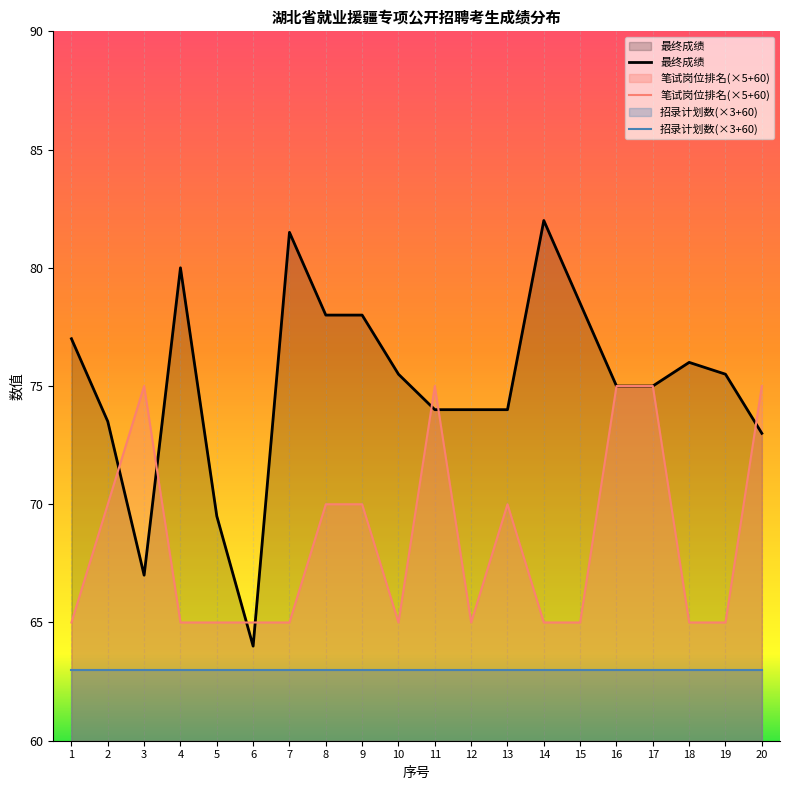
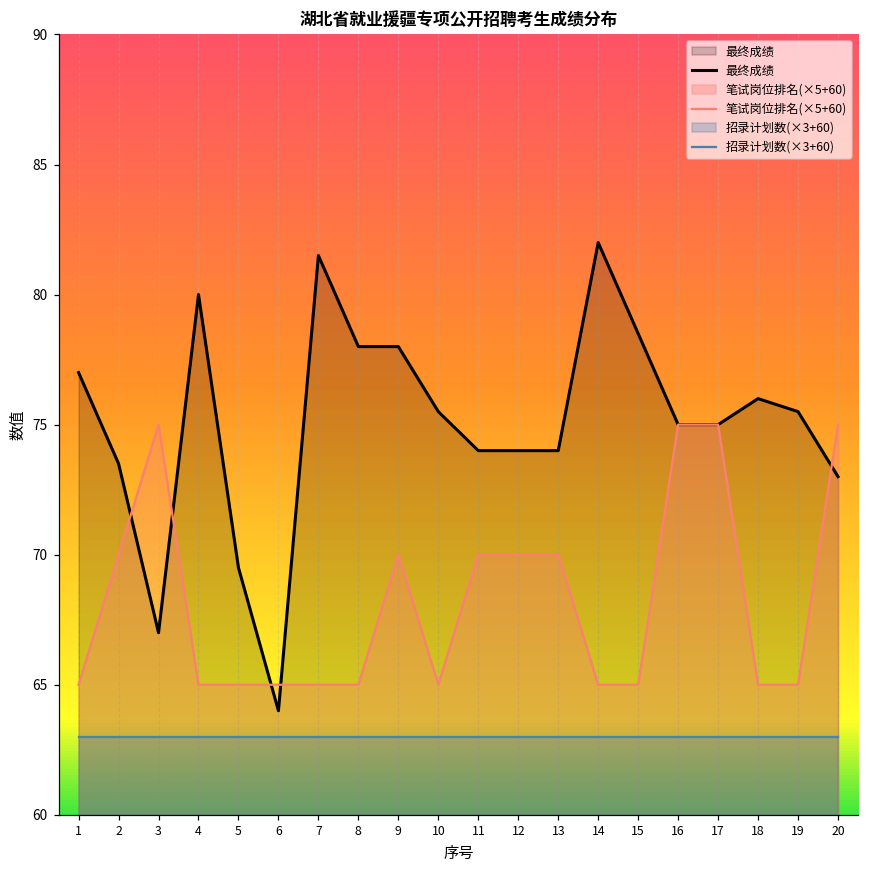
笔试岗位排名(×5+60), 8: 70.0 -> 65.0
笔试岗位排名(×5+60), 11: 75.0 -> 70.0
笔试岗位排名(×5+60), 12: 65.0 -> 70.0
